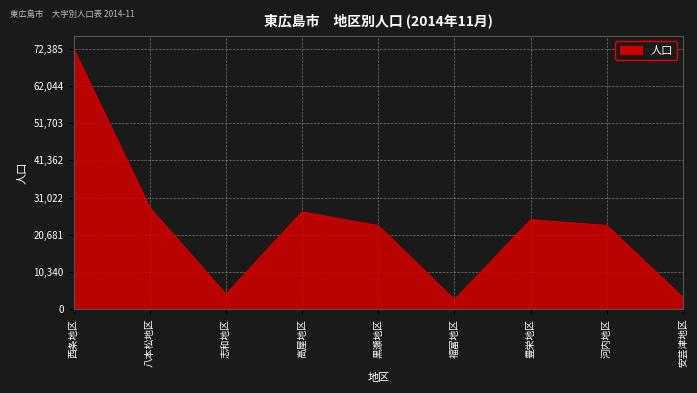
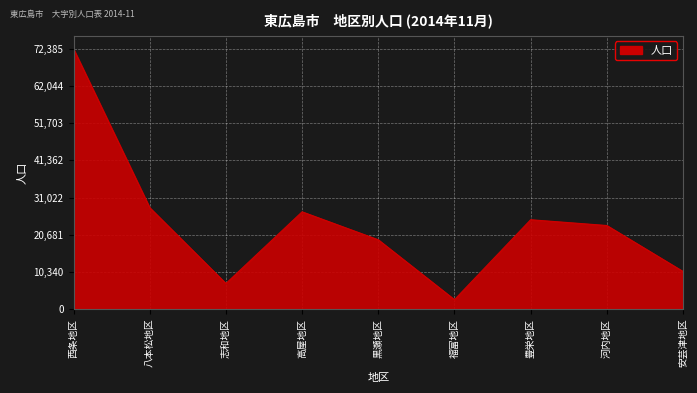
志和地区: 4,000 -> 7,000
黒瀬地区: 23,000 -> 19,000
安芸津地区: 3,000 -> 10,000
